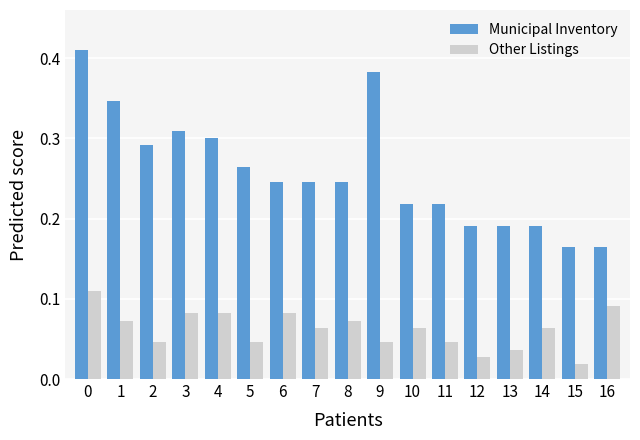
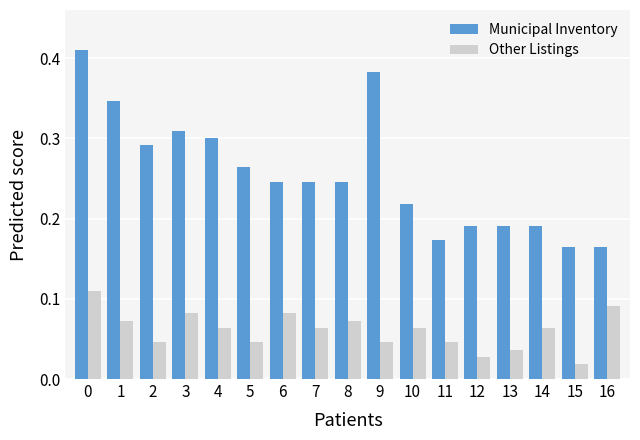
Other Listings, 4: 0.08 -> 0.06
Municipal Inventory, 11: 0.22 -> 0.17
